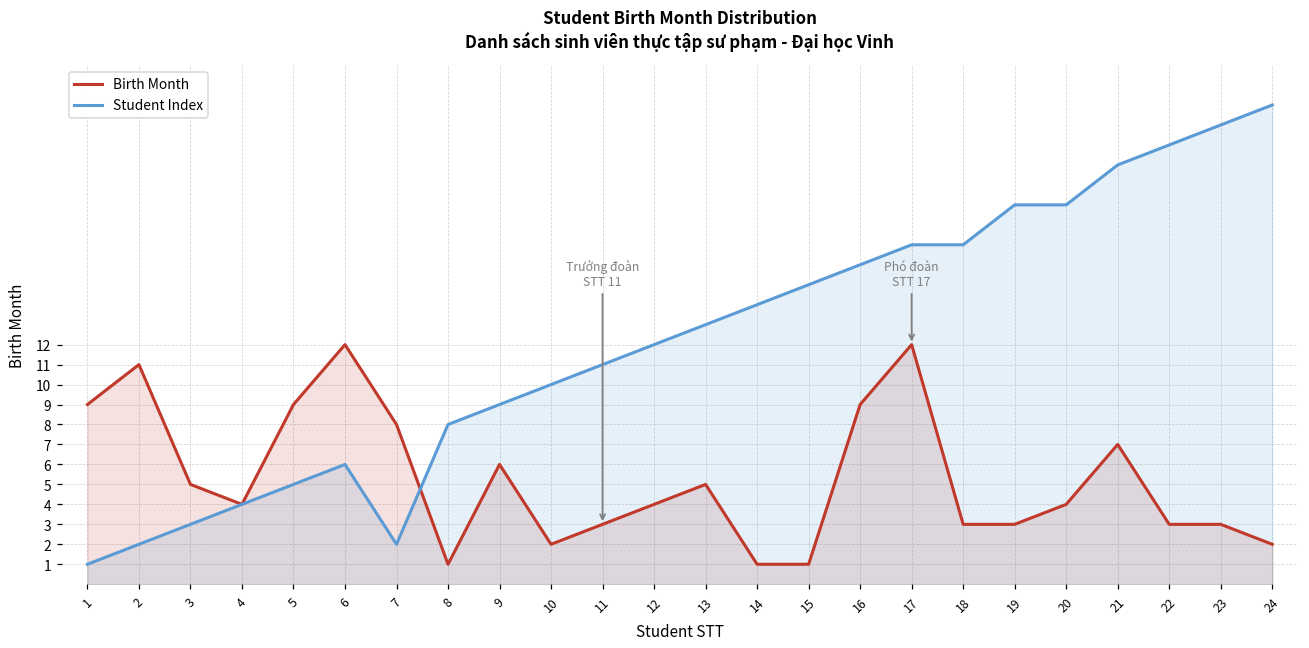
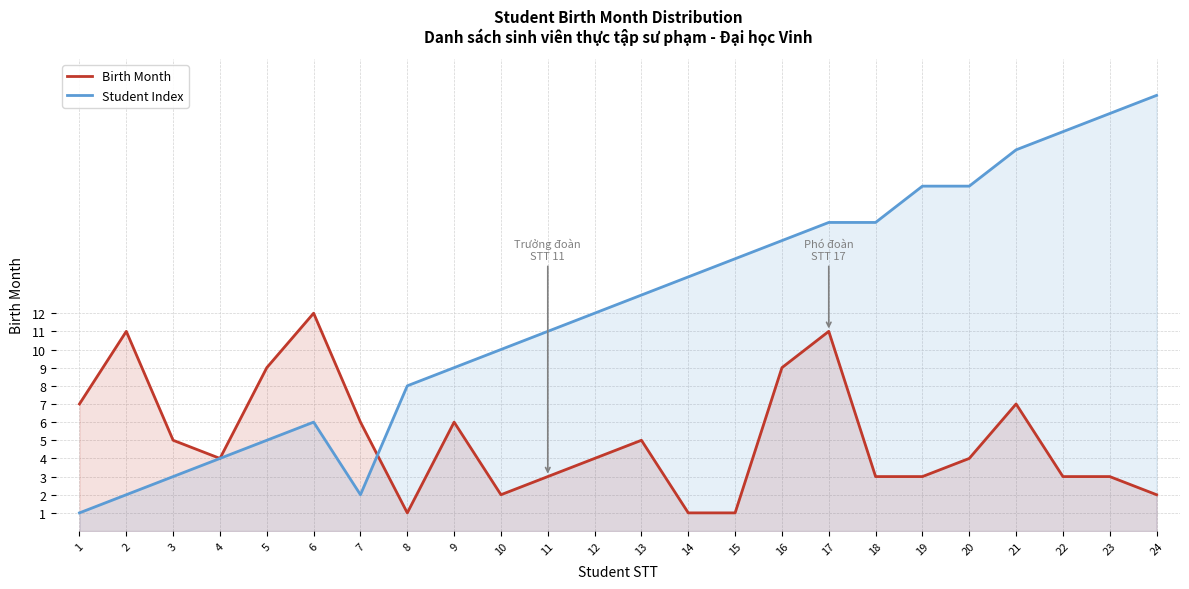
Birth Month, 1: 9 -> 7
Birth Month, 7: 8 -> 6
Birth Month, 17: 12 -> 11
